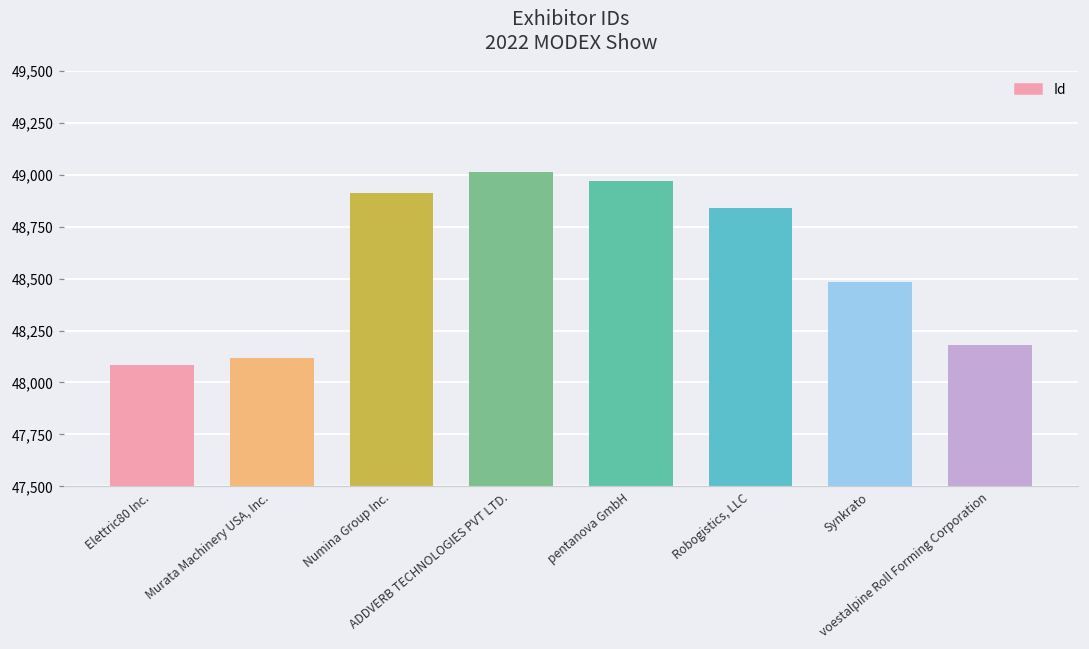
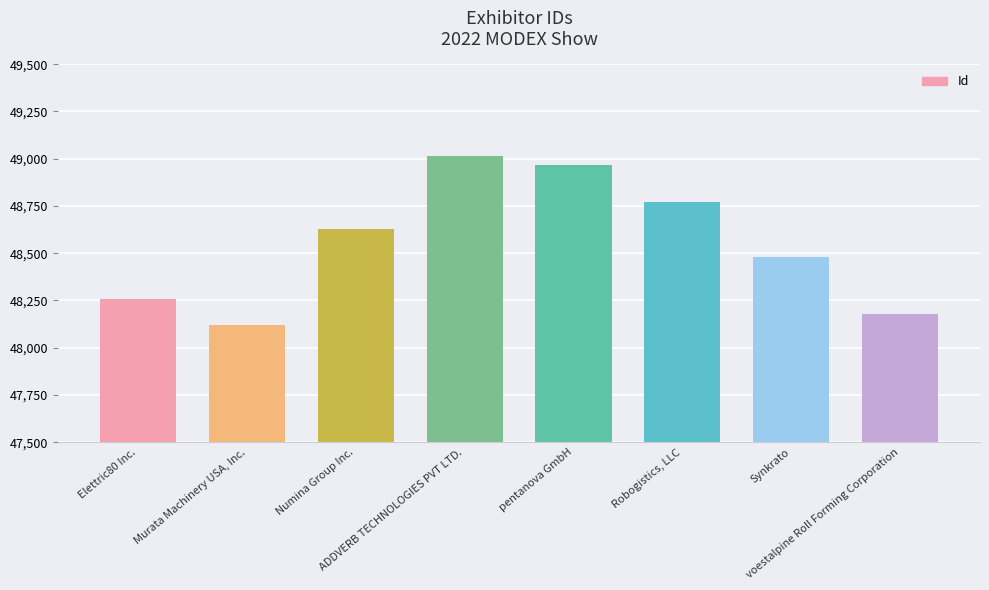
Elettric80 Inc.: 48,090 -> 48,260
Numina Group Inc.: 48,910 -> 48,630
Robogistics, LLC: 48,840 -> 48,770
